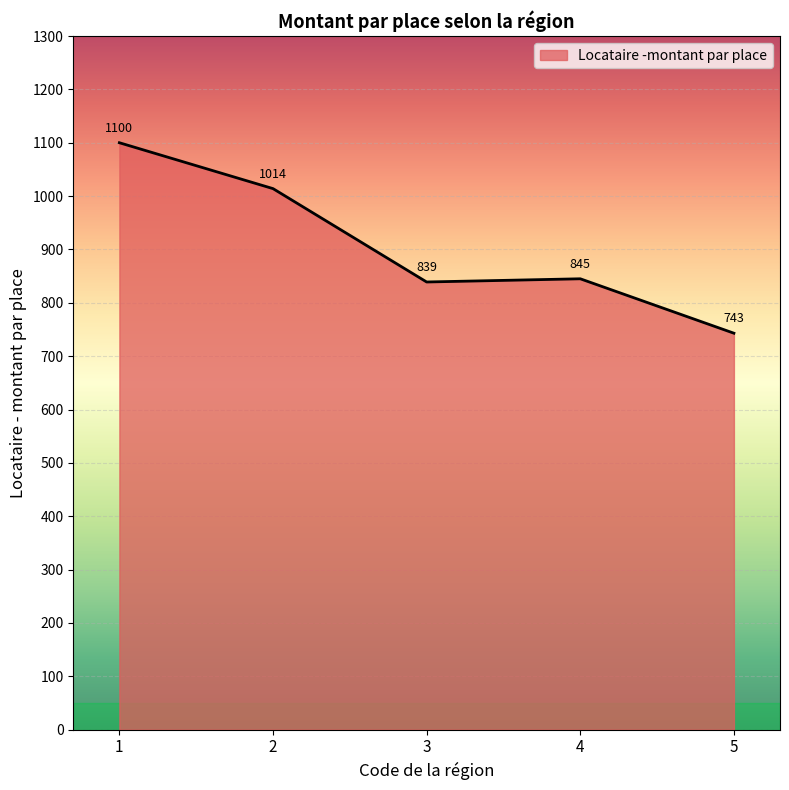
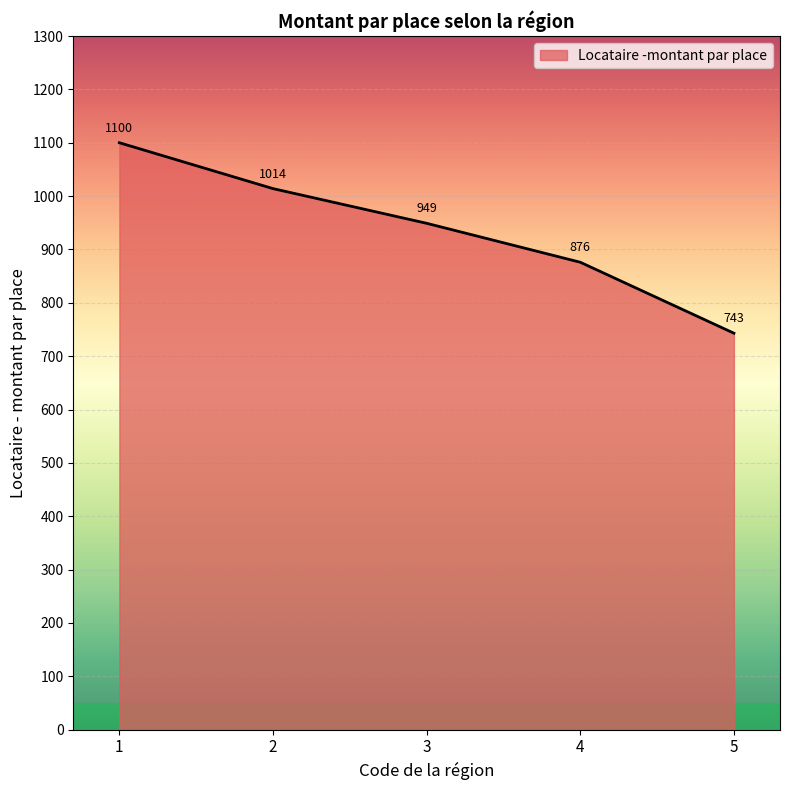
3: 839 -> 949
4: 845 -> 876
